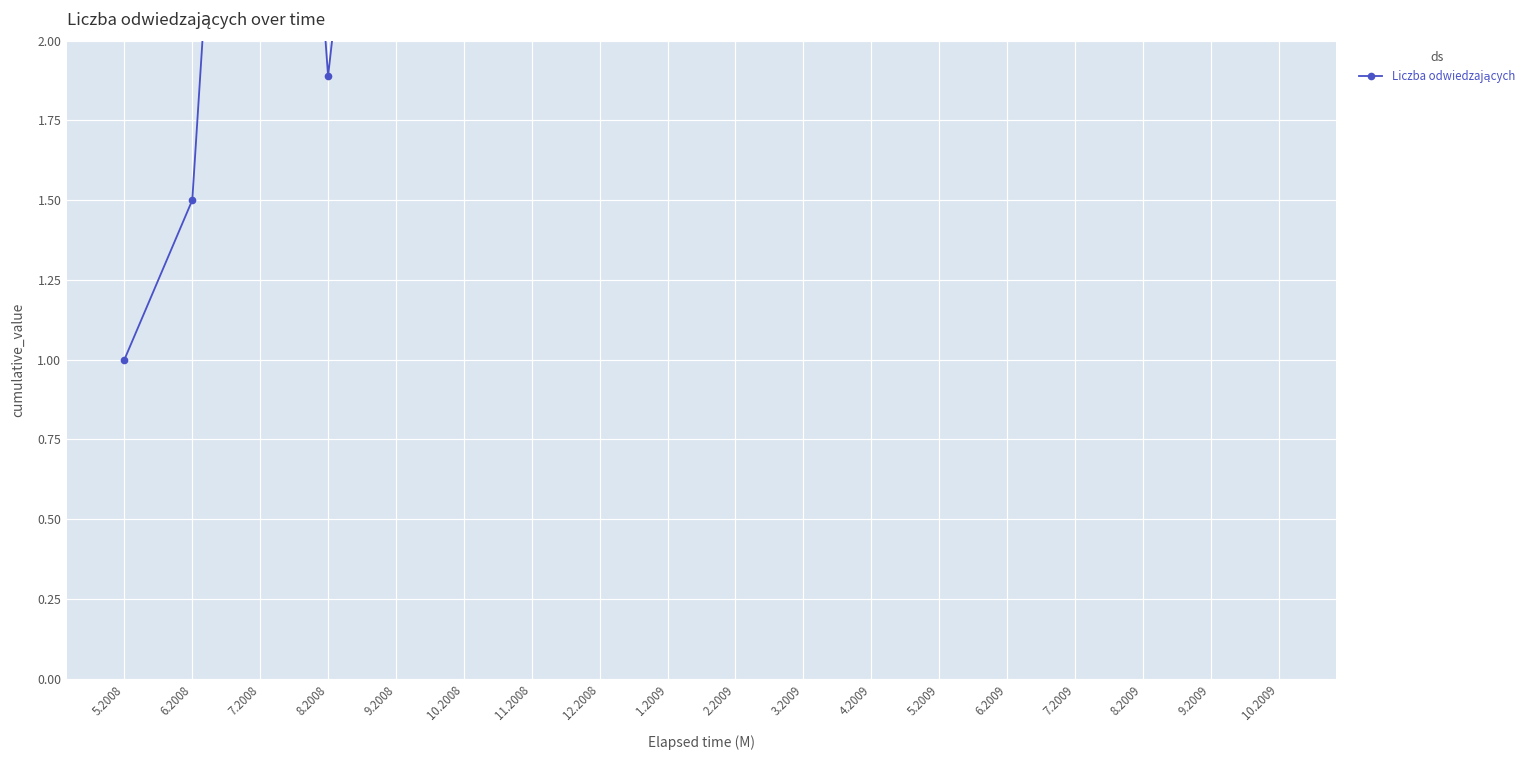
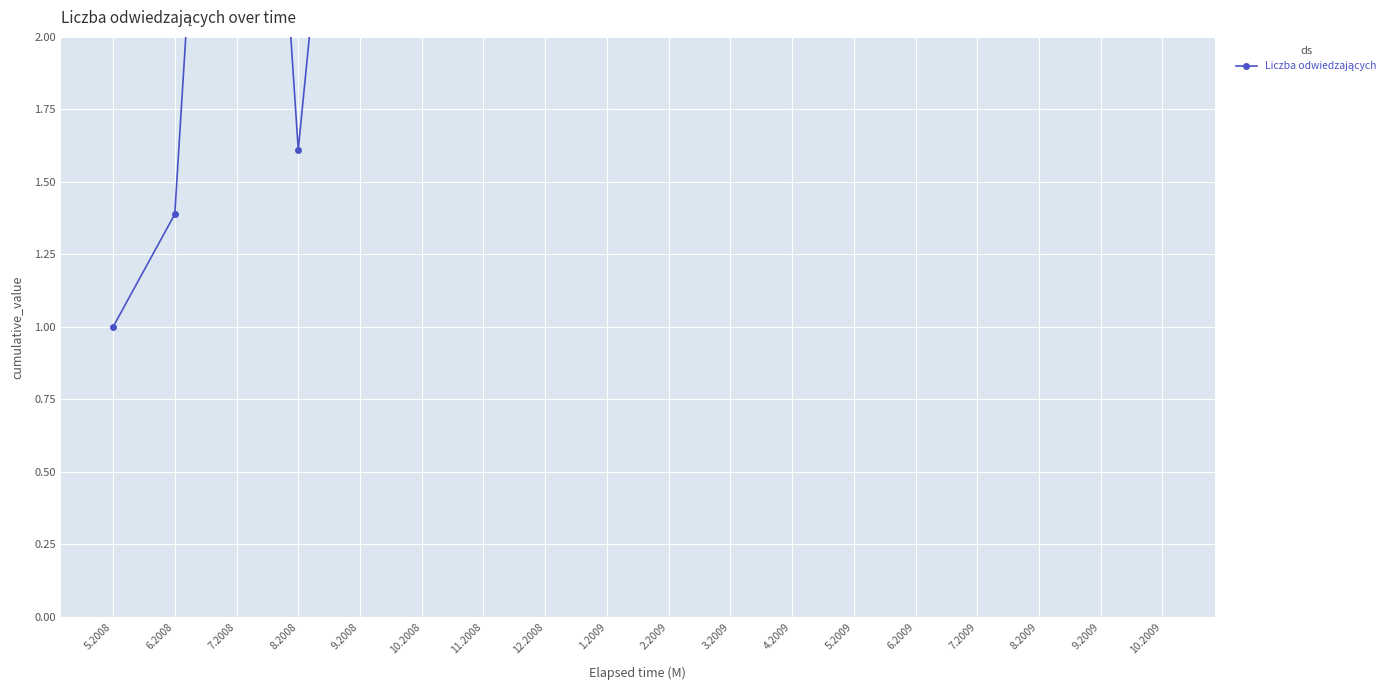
6.2008: 1.50 -> 1.39
8.2008: 1.89 -> 1.61
